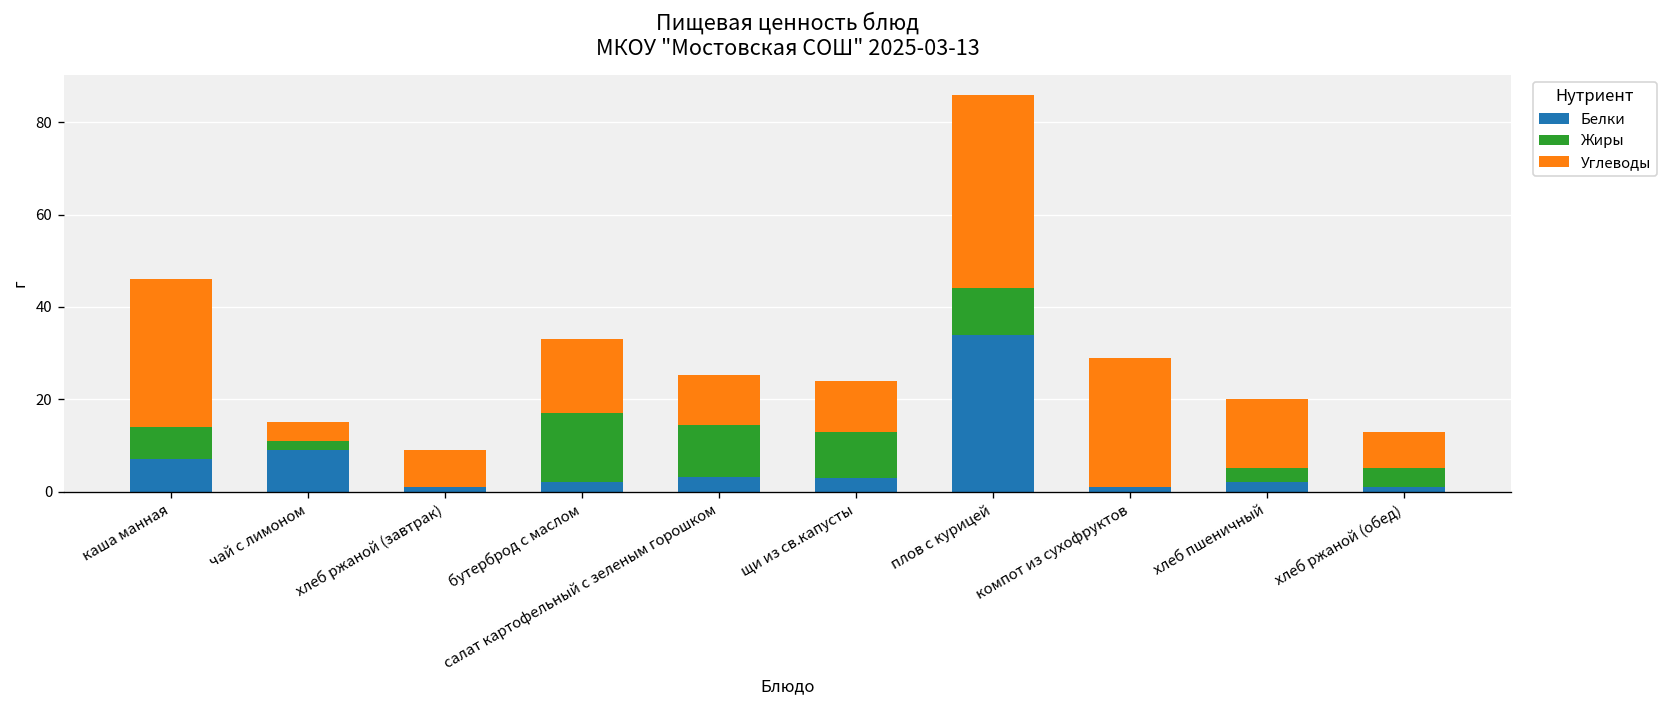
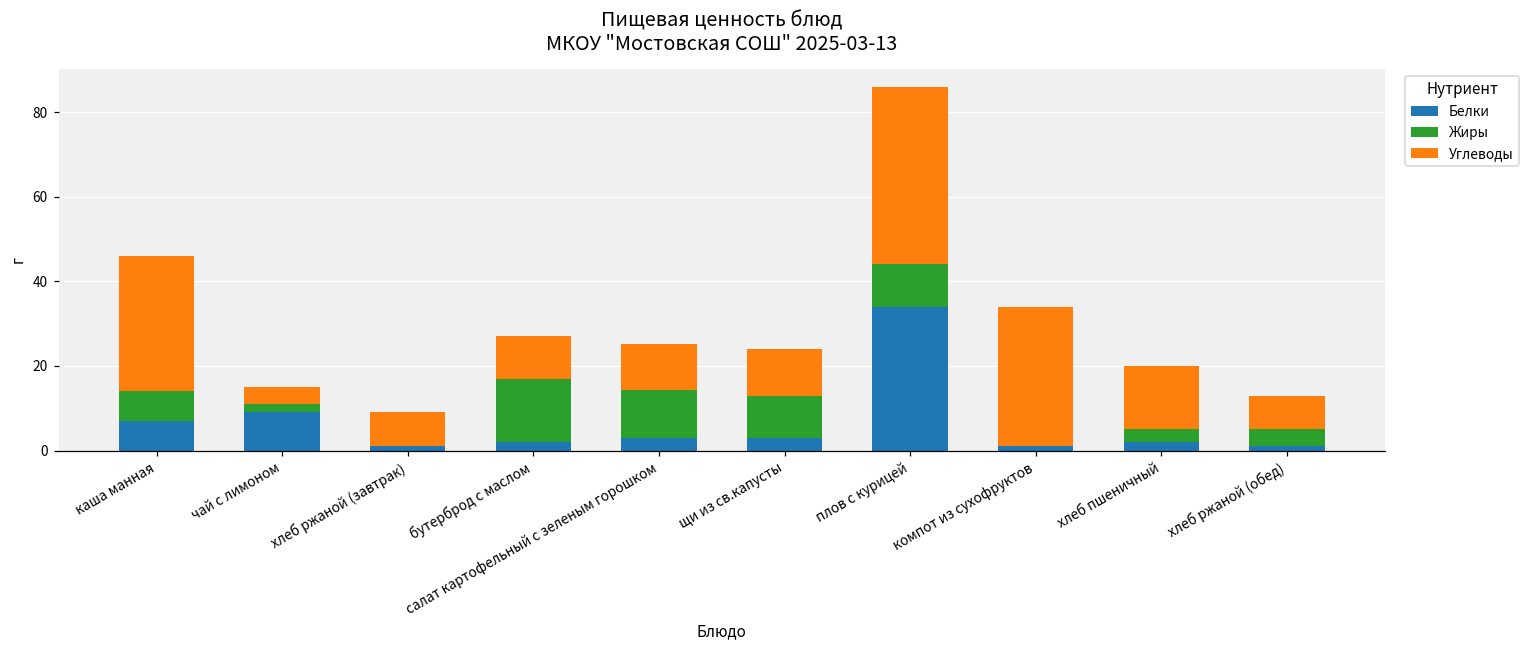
Углеводы, бутерброд с маслом: 16 -> 10
Углеводы, компот из сухофруктов: 28 -> 33
